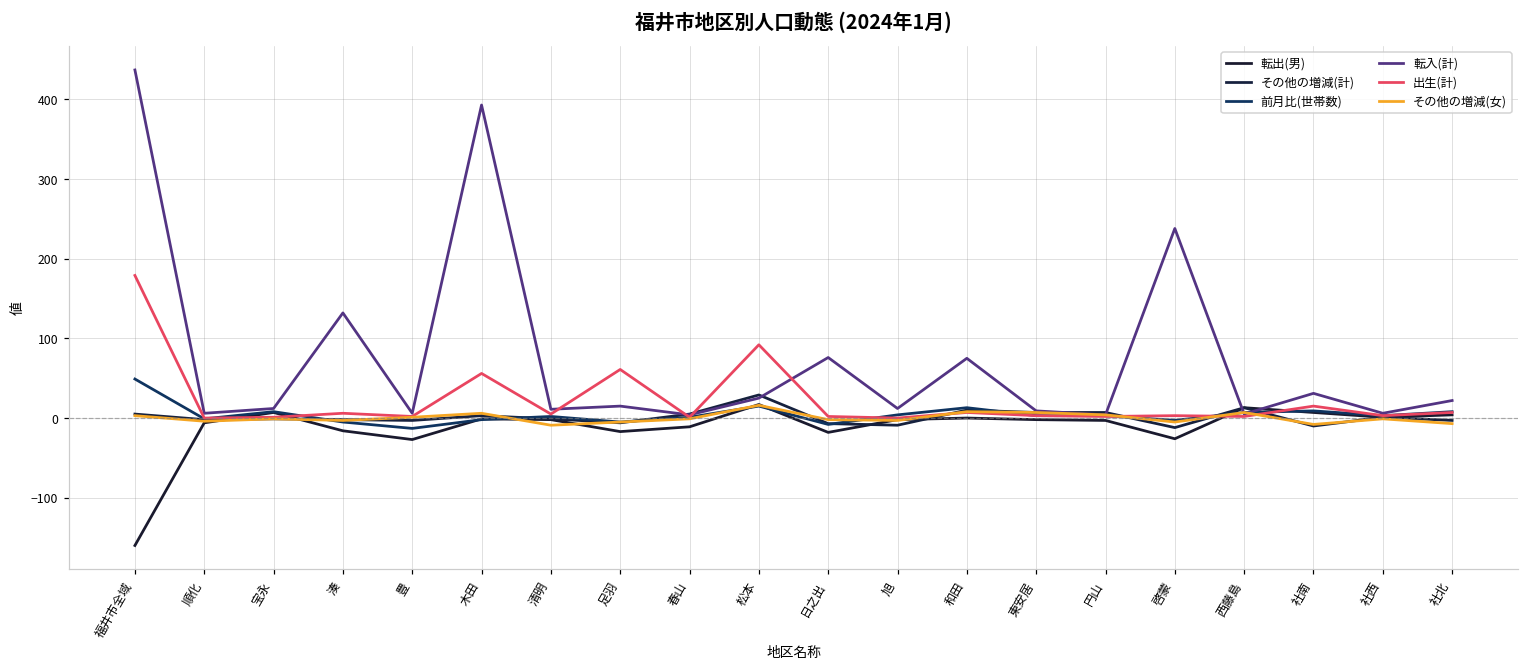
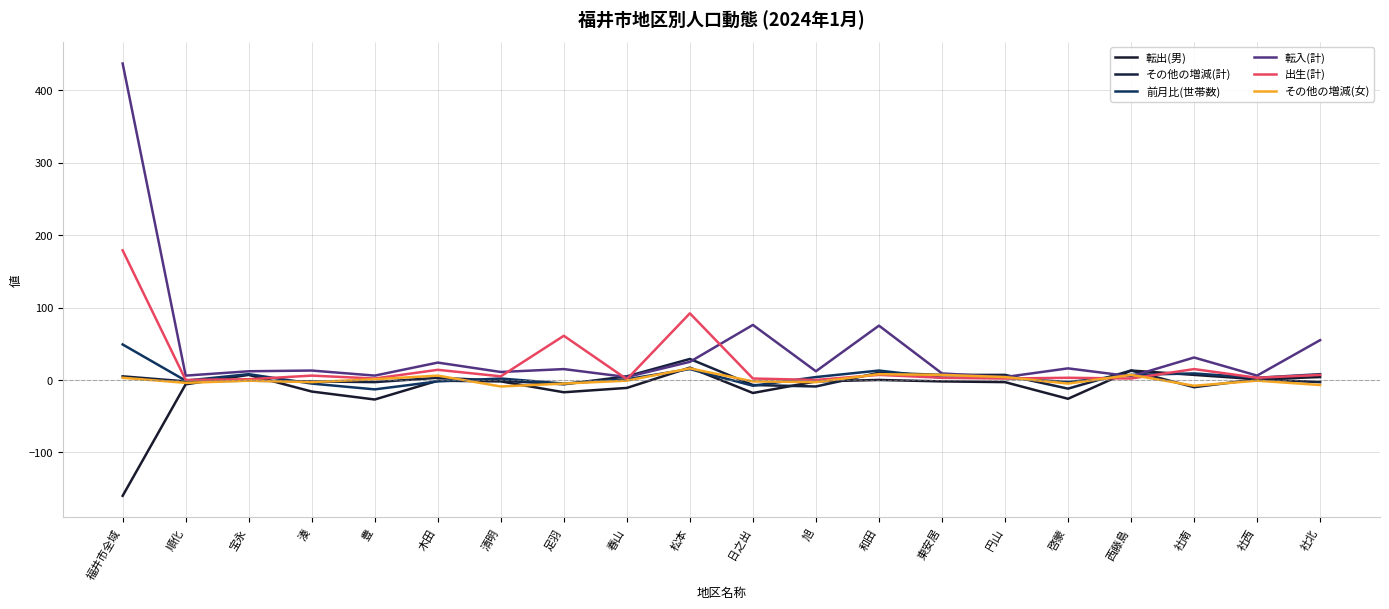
転入(計), 湊: 130 -> 10
転入(計), 木田: 390 -> 20
出生(計), 木田: 60 -> 10
転入(計), 啓蒙: 240 -> 20
転入(計), 社北: 20 -> 60
